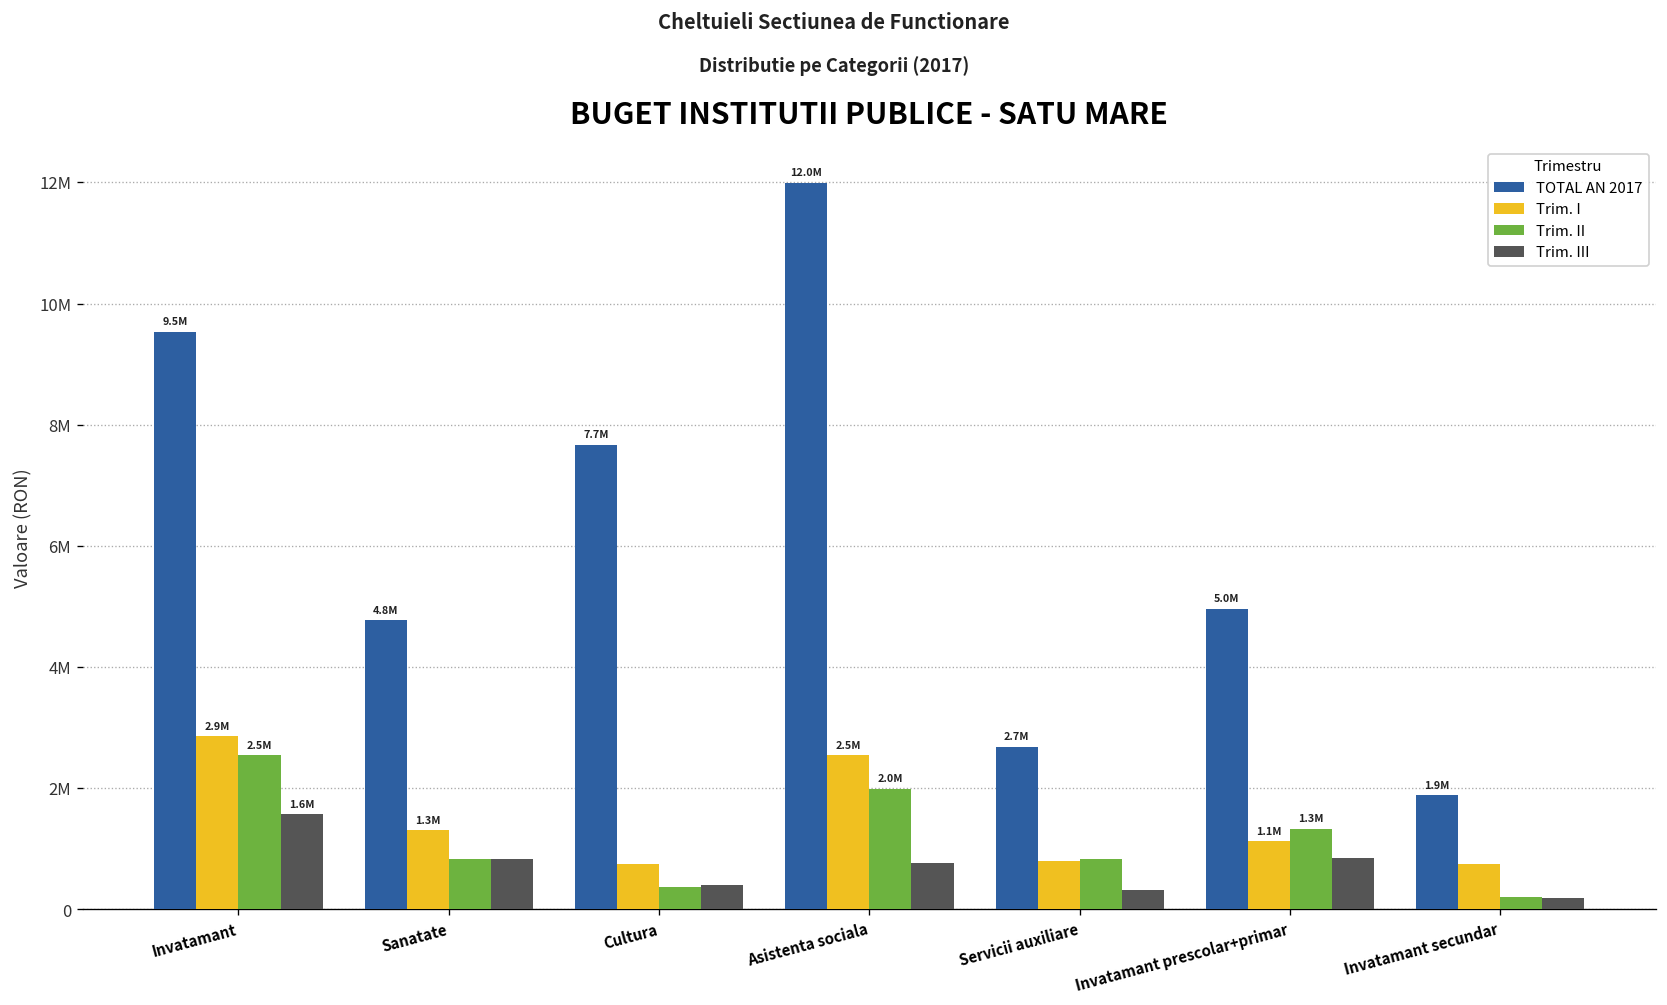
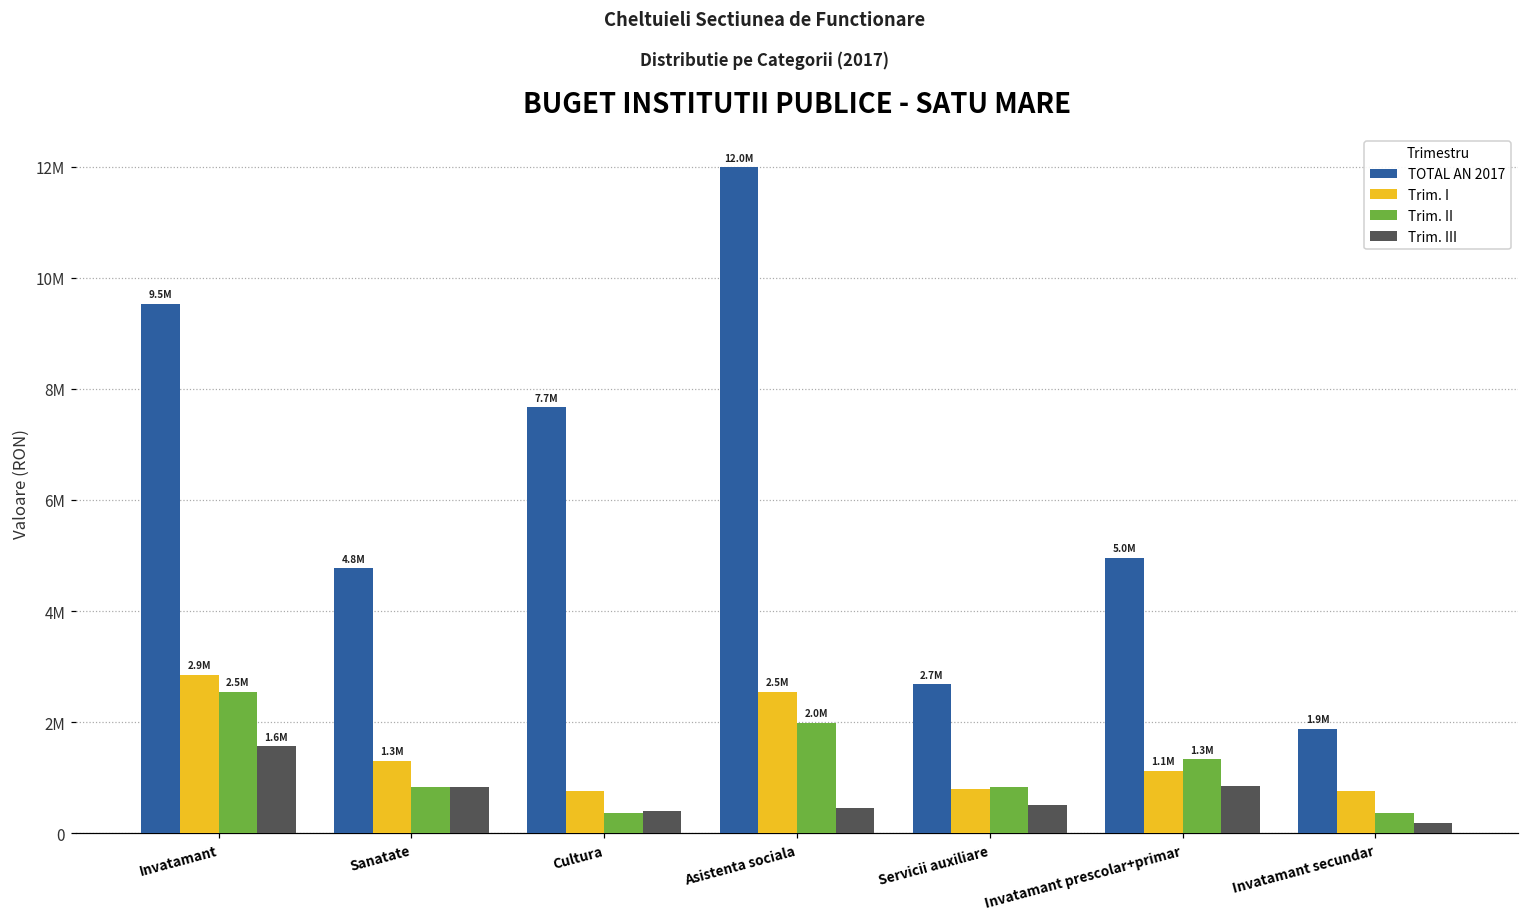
Trim. III, Asistenta sociala: 800000 -> 500000
Trim. III, Servicii auxiliare: 300000 -> 500000
Trim. II, Invatamant secundar: 200000 -> 400000
